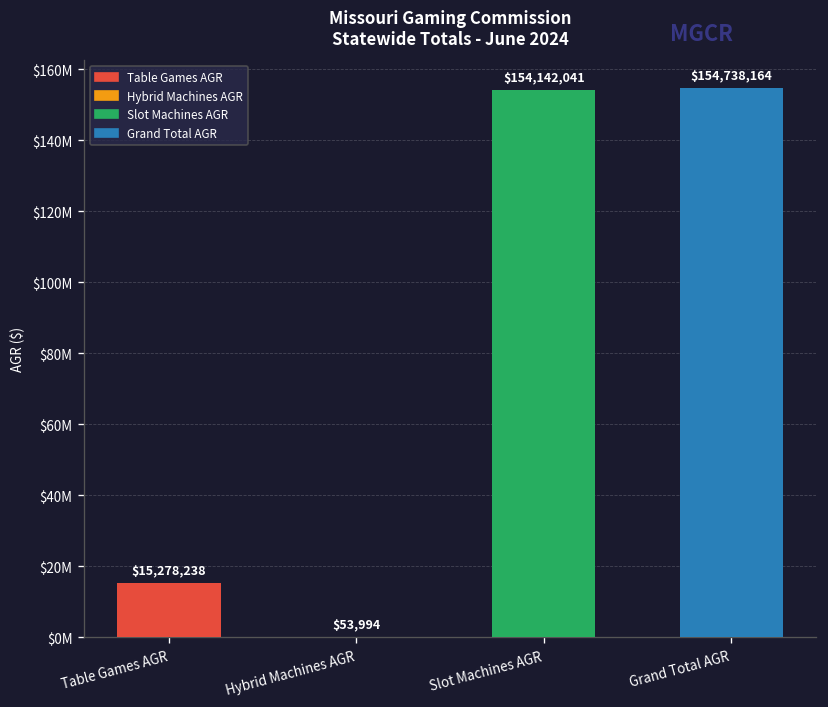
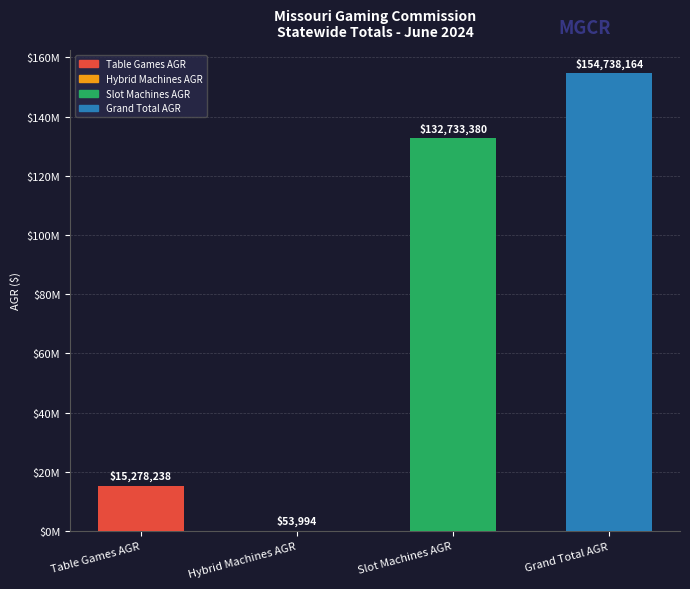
Slot Machines AGR: $154,142,041 -> $132,733,380
